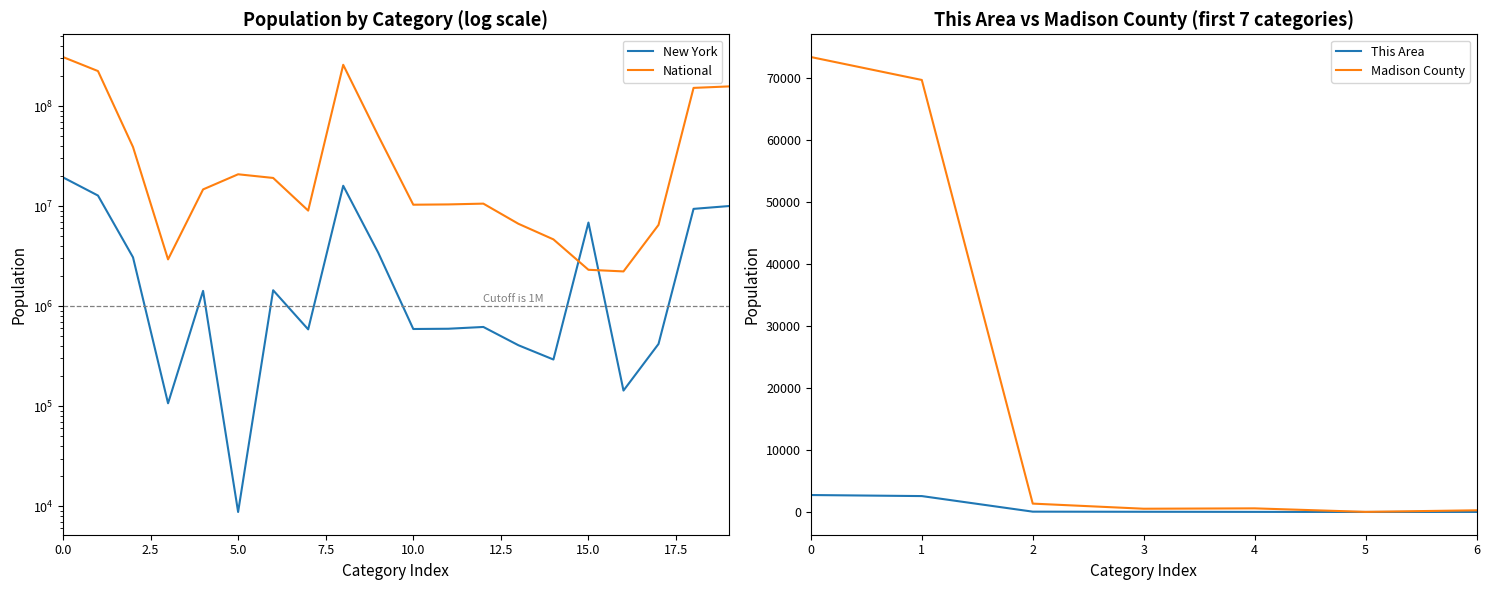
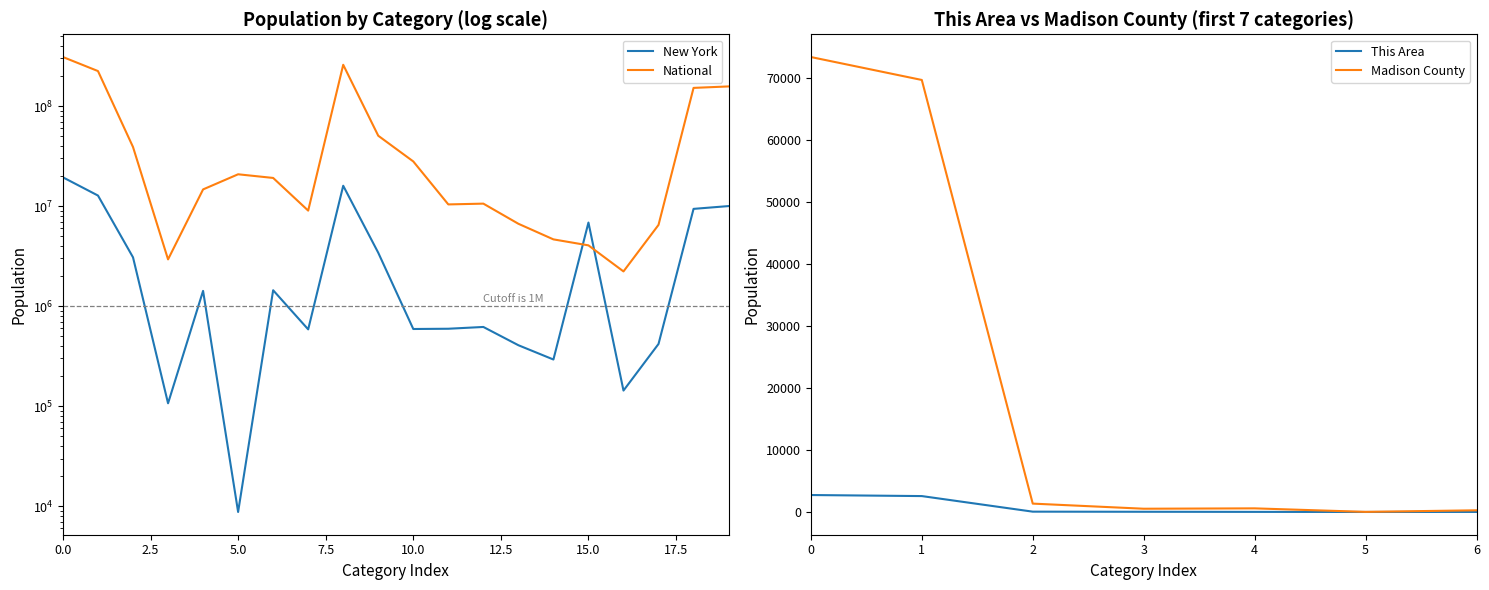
Population by Category (log scale), National, 10.0: 10000000 -> 28000000
Population by Category (log scale), National, 15.0: 2300000 -> 4000000
